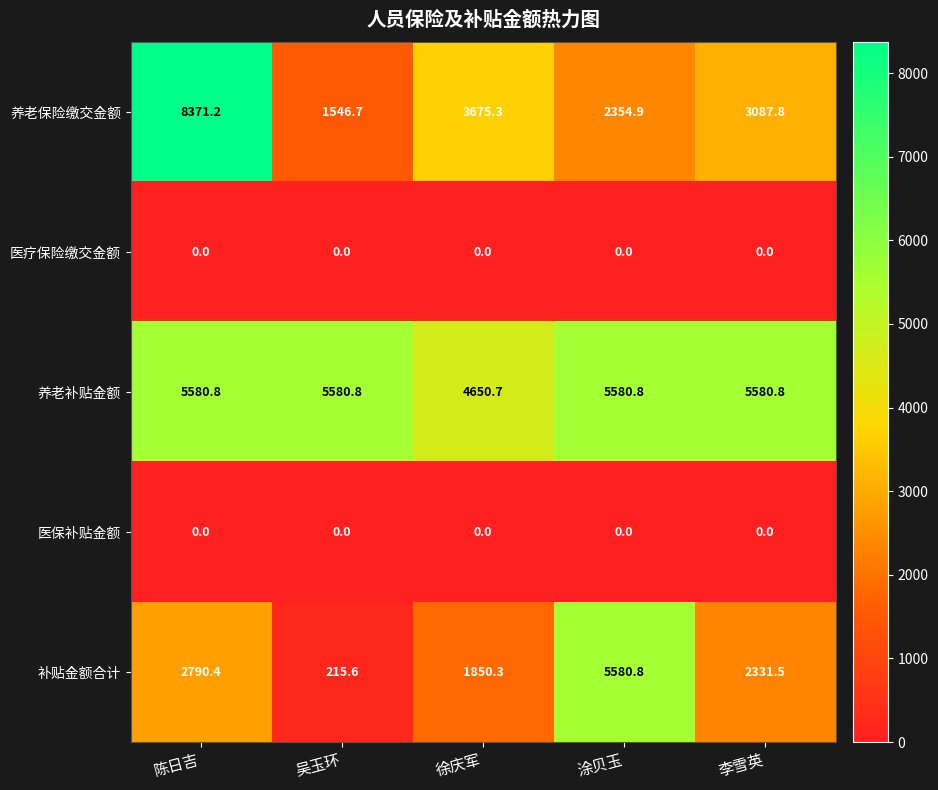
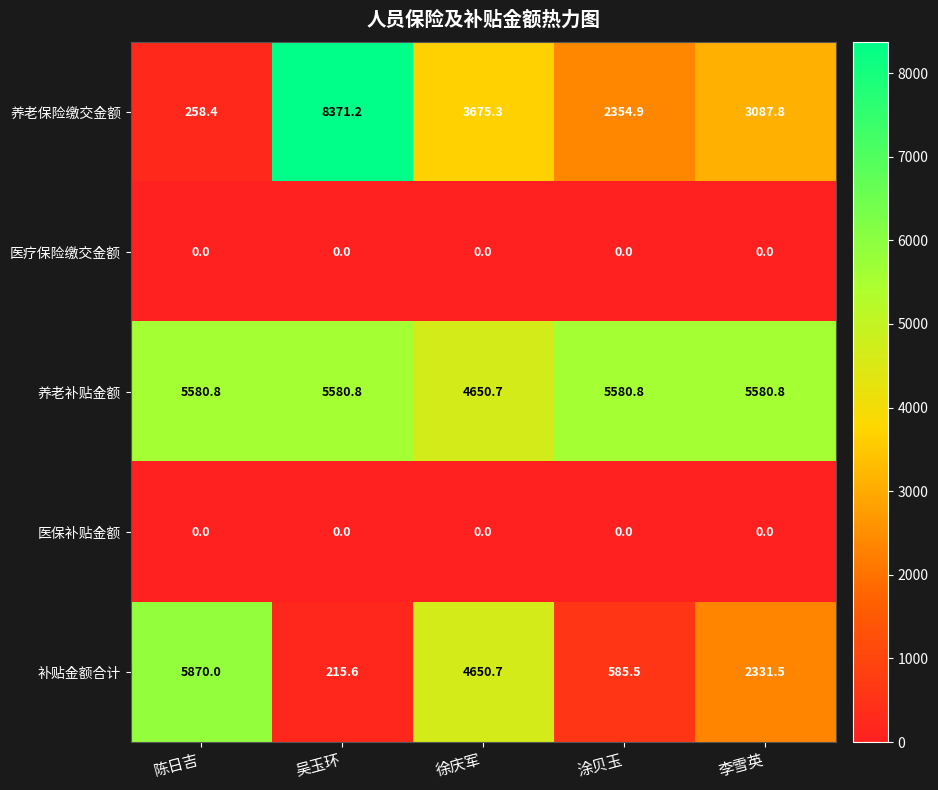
养老保险缴交金额, 陈日吉: 8371.2 -> 258.4
养老保险缴交金额, 吴玉环: 1546.7 -> 8371.2
补贴金额合计, 陈日吉: 2790.4 -> 5870.0
补贴金额合计, 徐庆军: 1850.3 -> 4650.7
补贴金额合计, 涂贝玉: 5580.8 -> 585.5
